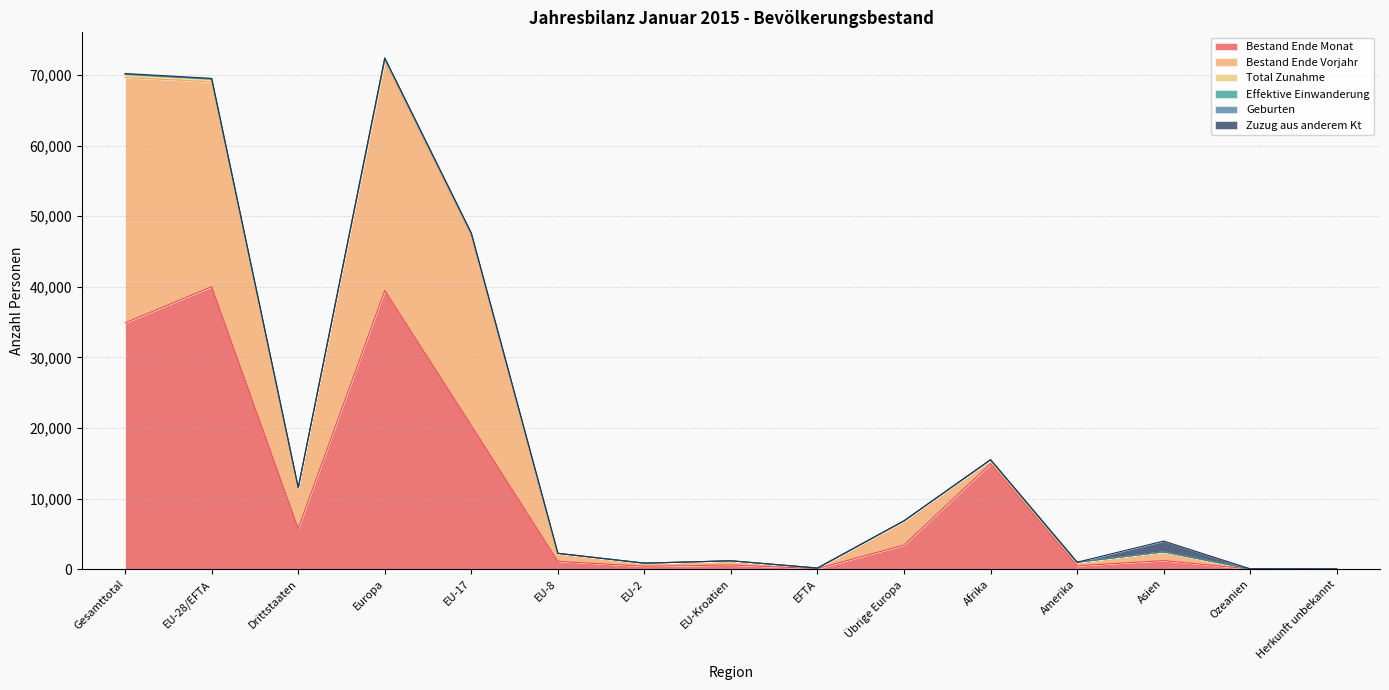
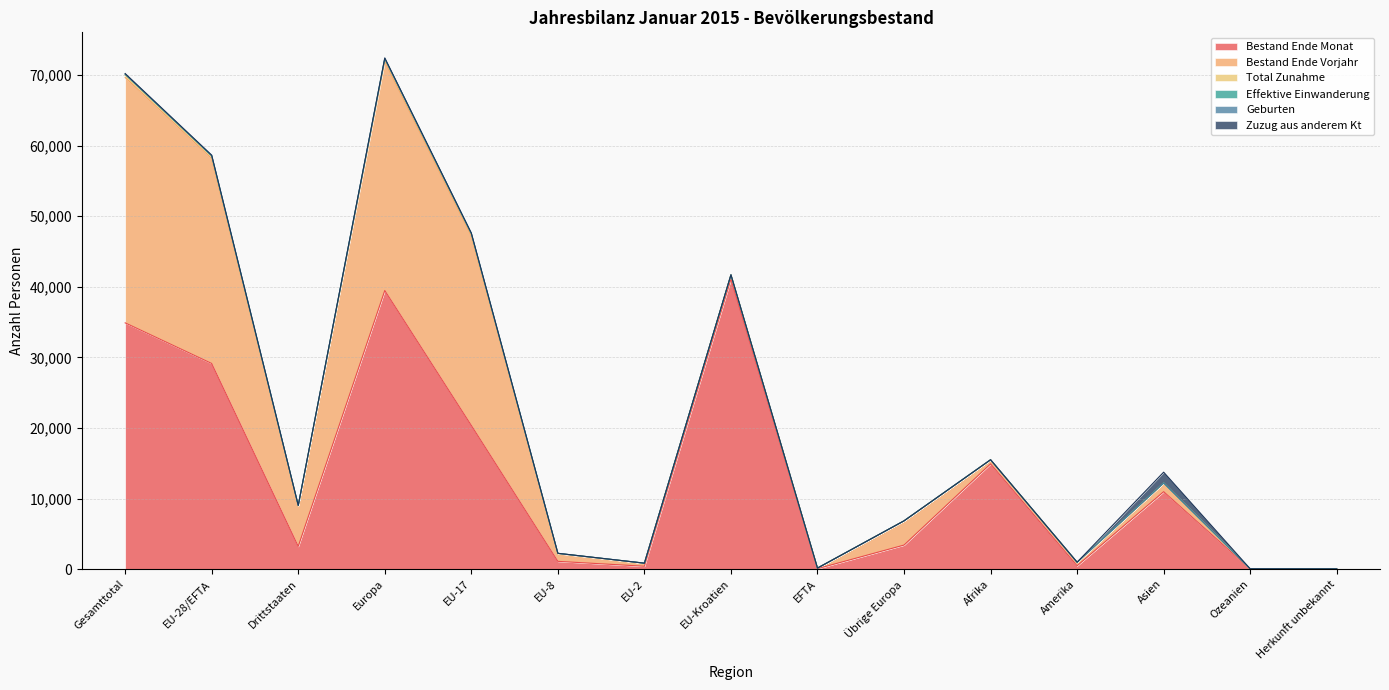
Bestand Ende Monat, EU-28/EFTA: 40,000 -> 29,000
Bestand Ende Monat, Drittstaaten: 6,000 -> 3,000
Bestand Ende Monat, EU-Kroatien: 1,000 -> 41,000
Bestand Ende Monat, Asien: 1,000 -> 11,000
